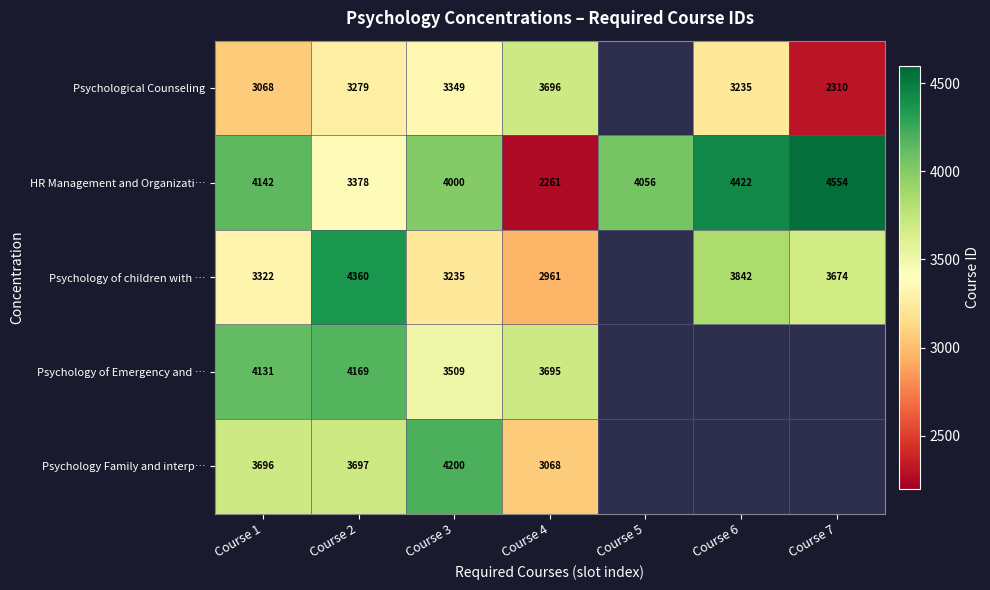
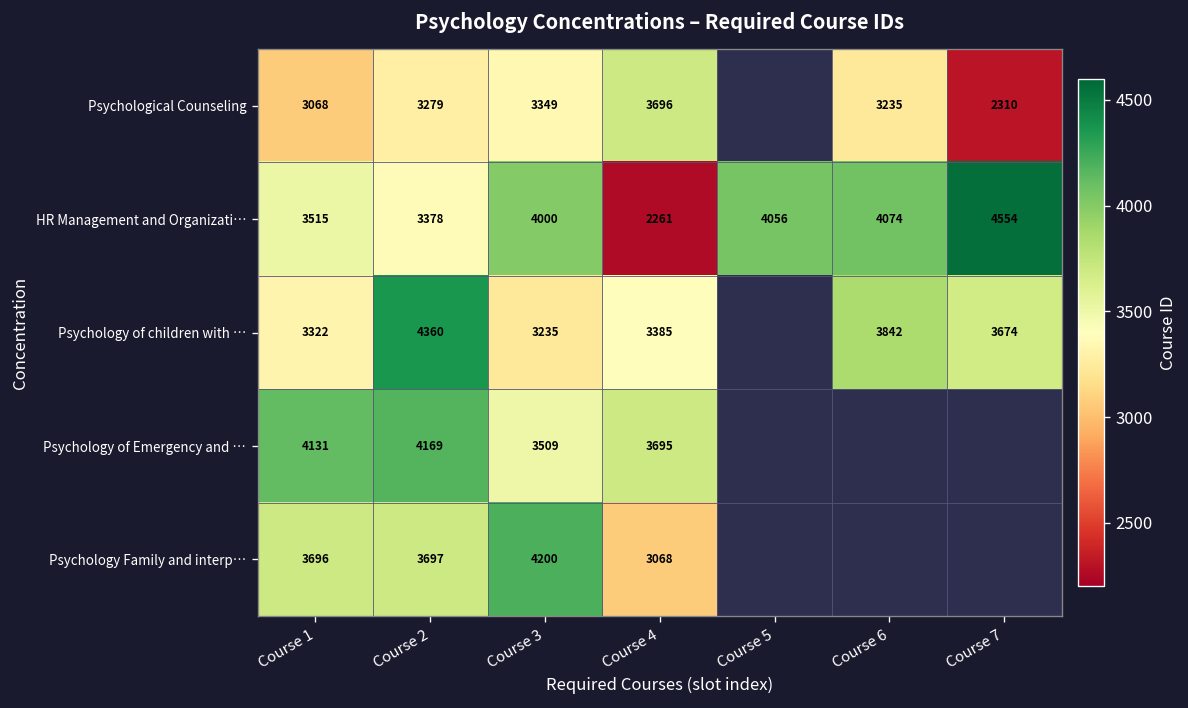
HR Management and Organizati…, Course 1: 4142 -> 3515
HR Management and Organizati…, Course 6: 4422 -> 4074
Psychology of children with …, Course 4: 2961 -> 3385
